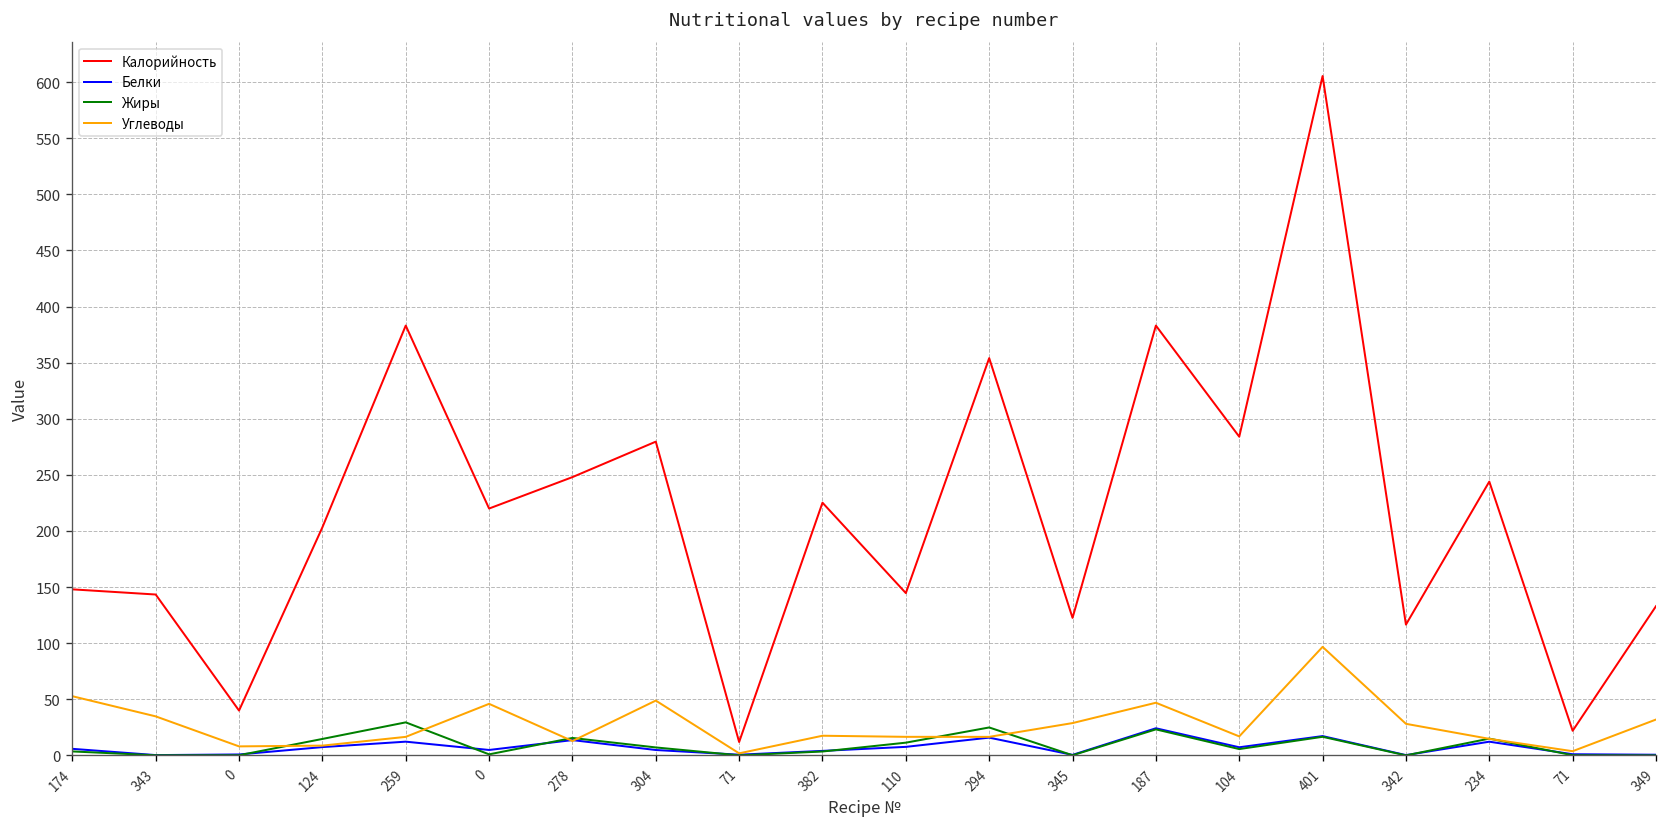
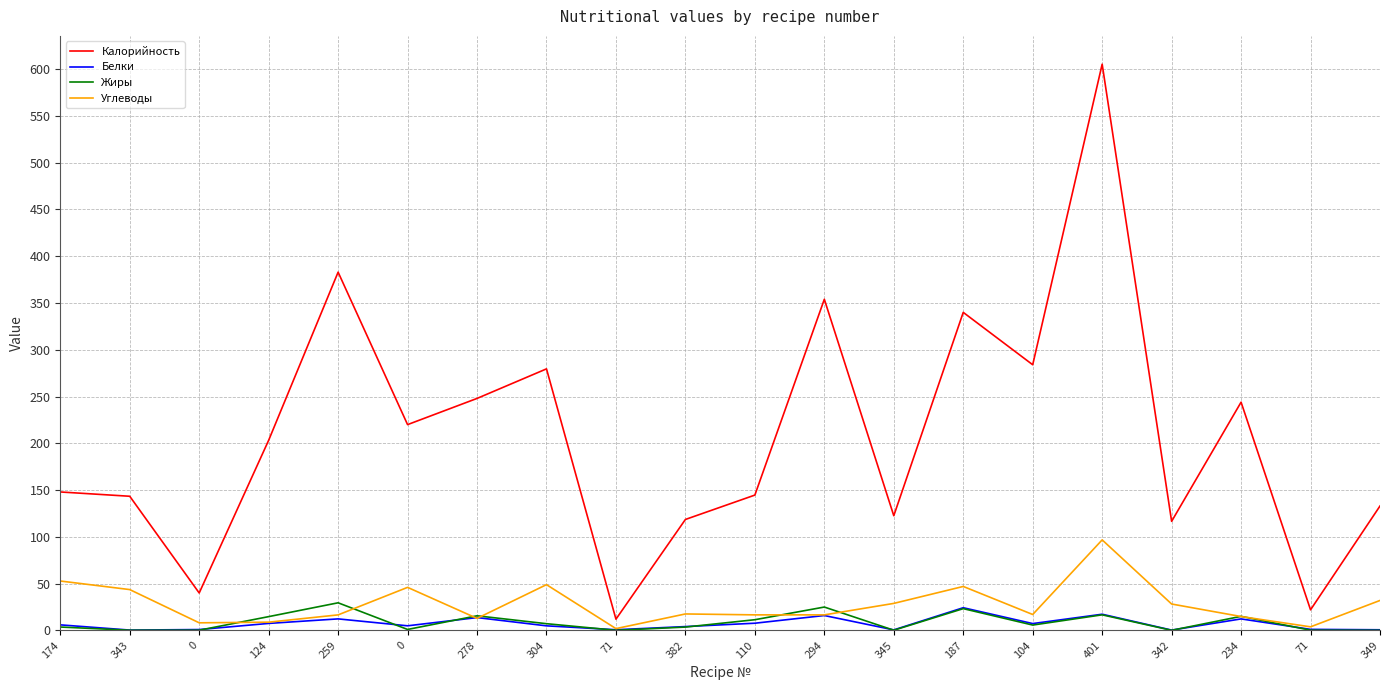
Углеводы, 343: 30 -> 40
Калорийность, 382: 230 -> 120
Калорийность, 187: 380 -> 340
